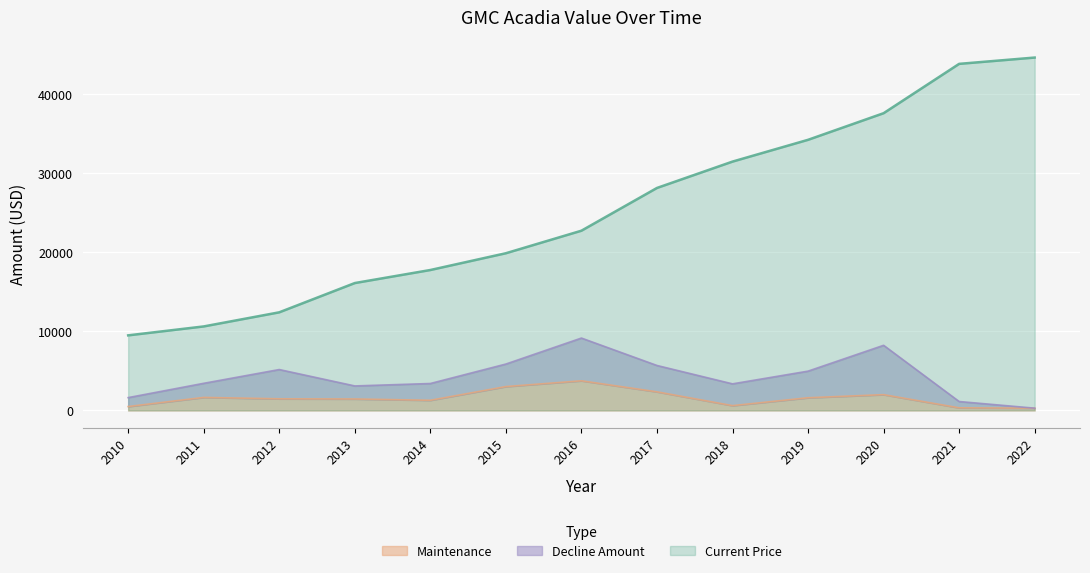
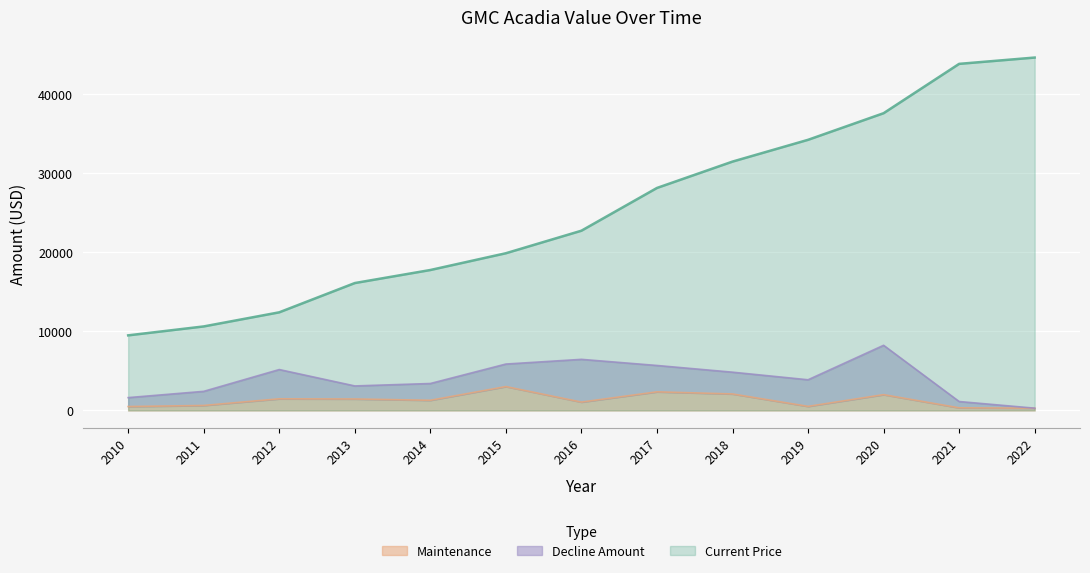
Maintenance, 2011: 2000 -> 1000
Maintenance, 2016: 4000 -> 1000
Maintenance, 2018: 1000 -> 2000
Maintenance, 2019: 2000 -> 1000
